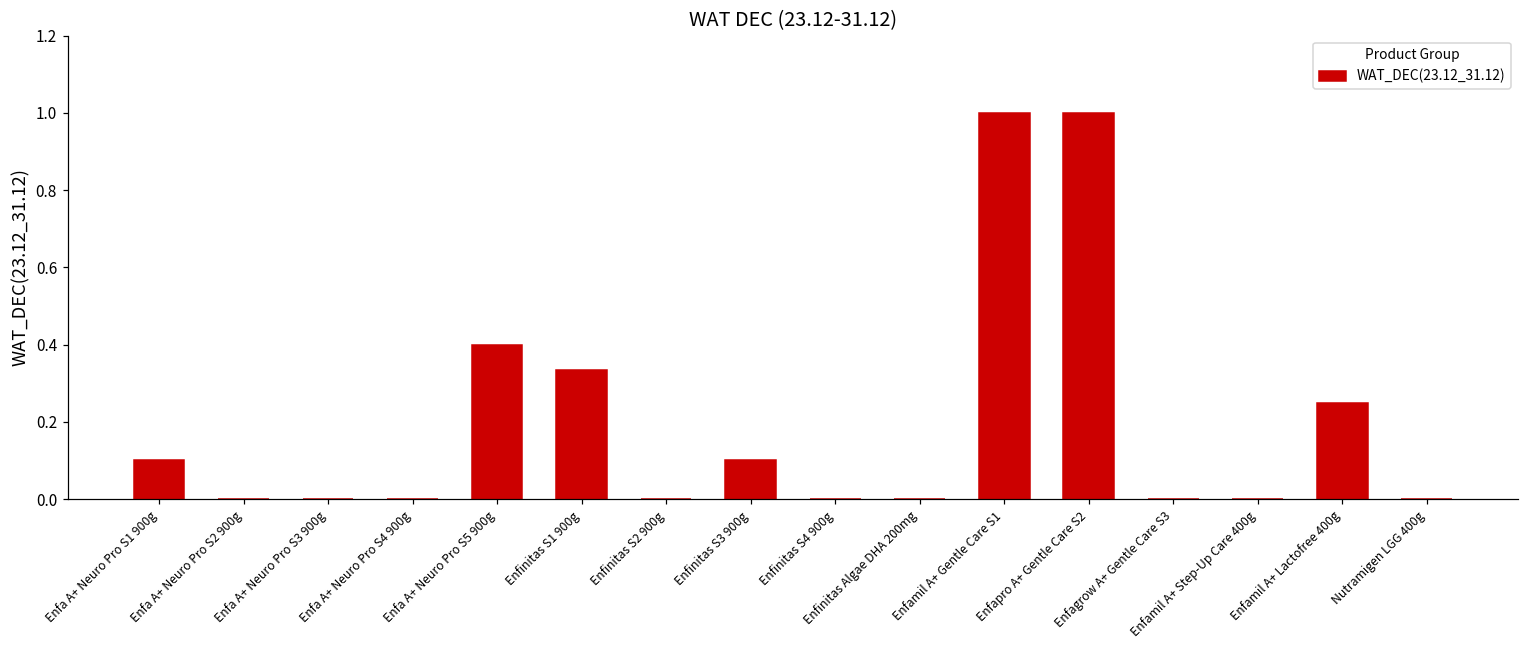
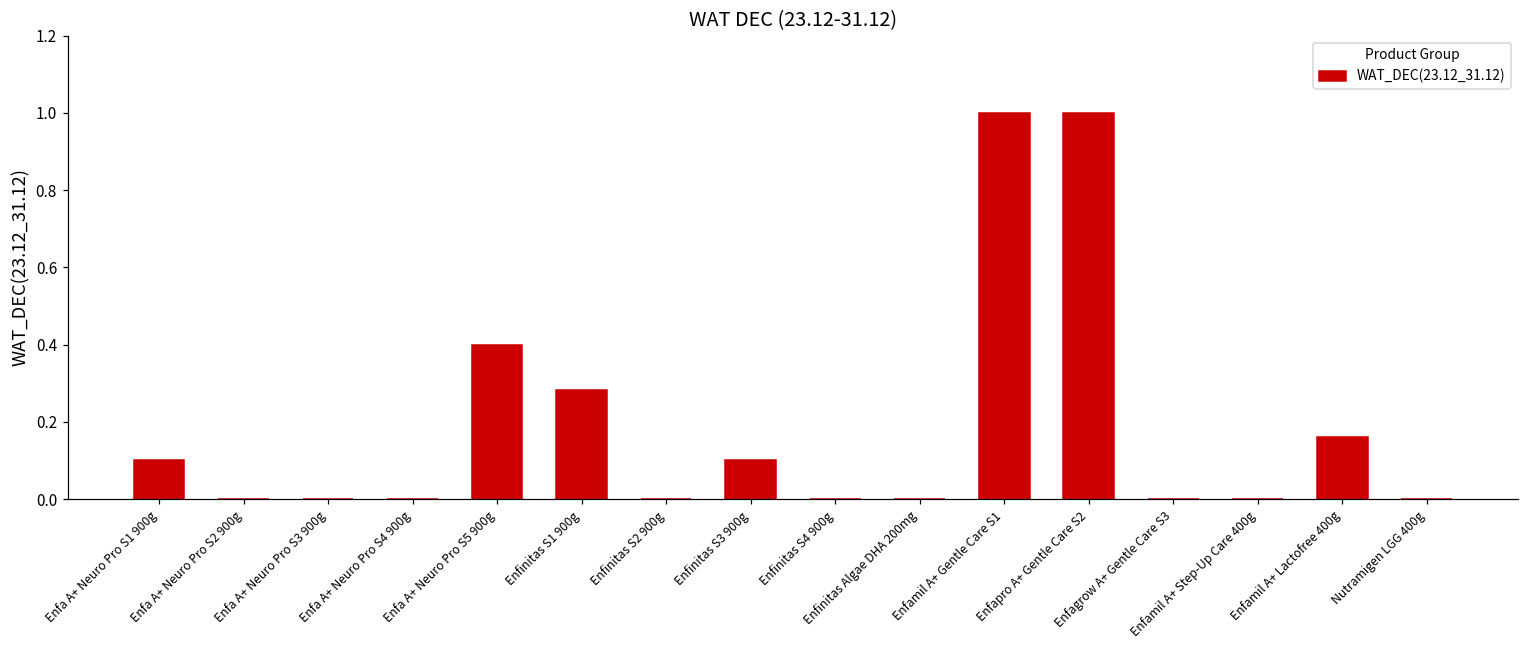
Enfinitas S1 900g: 0.33 -> 0.28
Enfamil A+ Lactofree 400g: 0.25 -> 0.16
